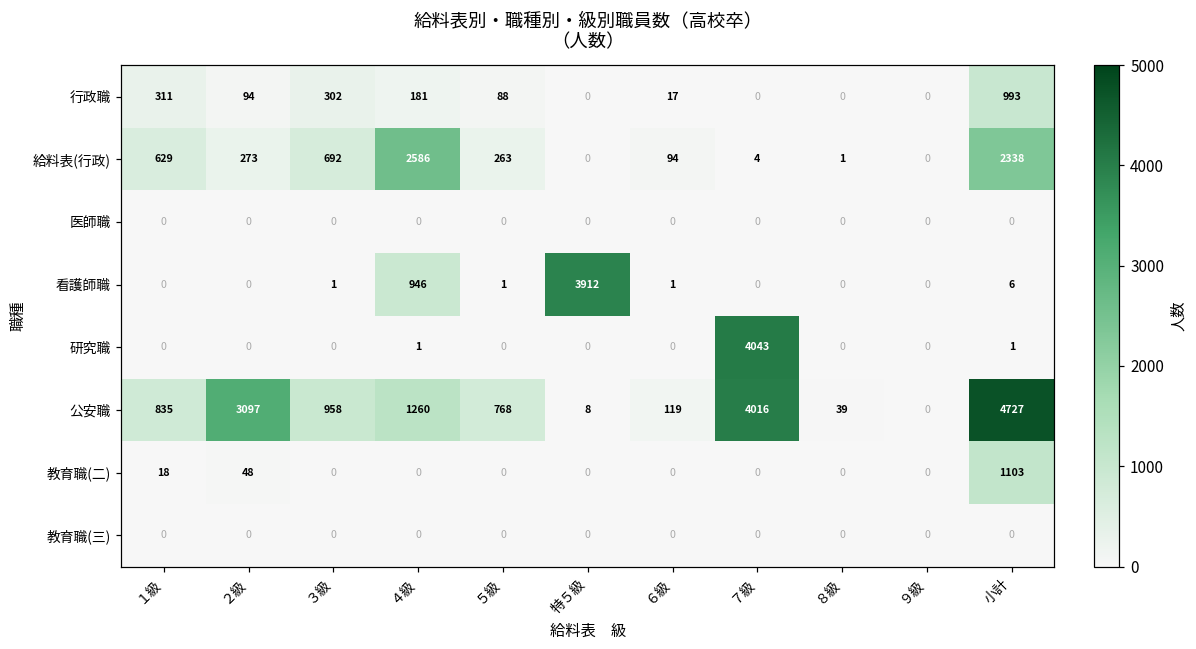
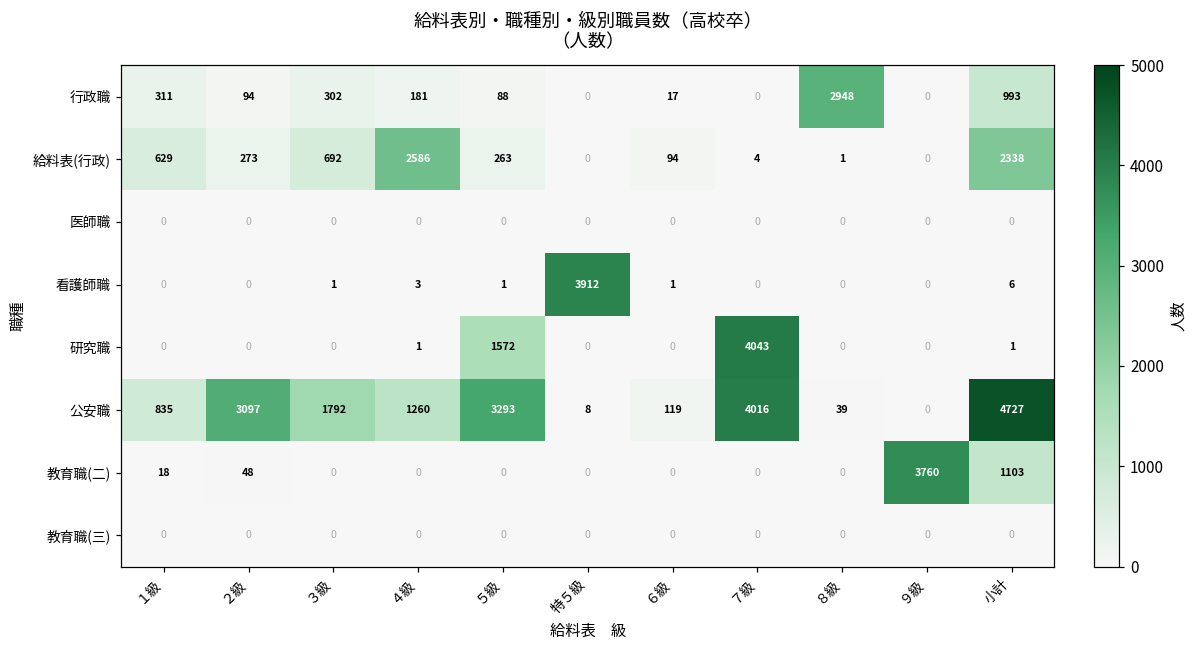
行政職, ８級: 0 -> 2948
看護師職, ４級: 946 -> 3
研究職, ５級: 0 -> 1572
公安職, ３級: 958 -> 1792
公安職, ５級: 768 -> 3293
教育職(二), ９級: 0 -> 3760
